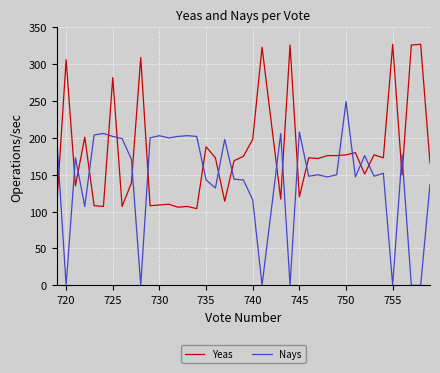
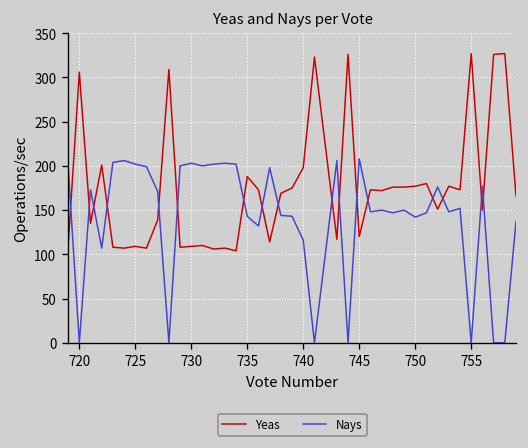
Yeas, 725: 280 -> 110
Nays, 750: 250 -> 140
